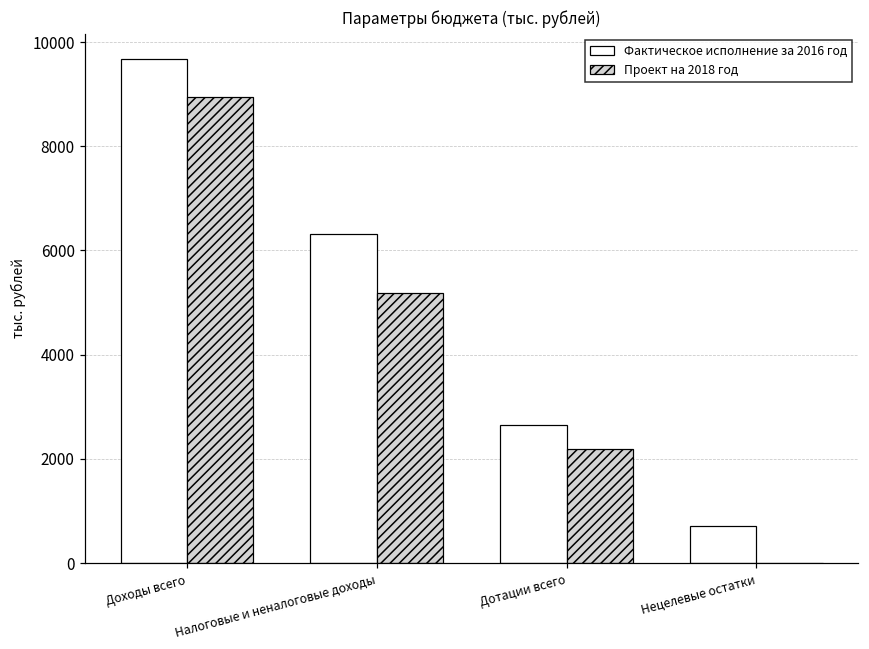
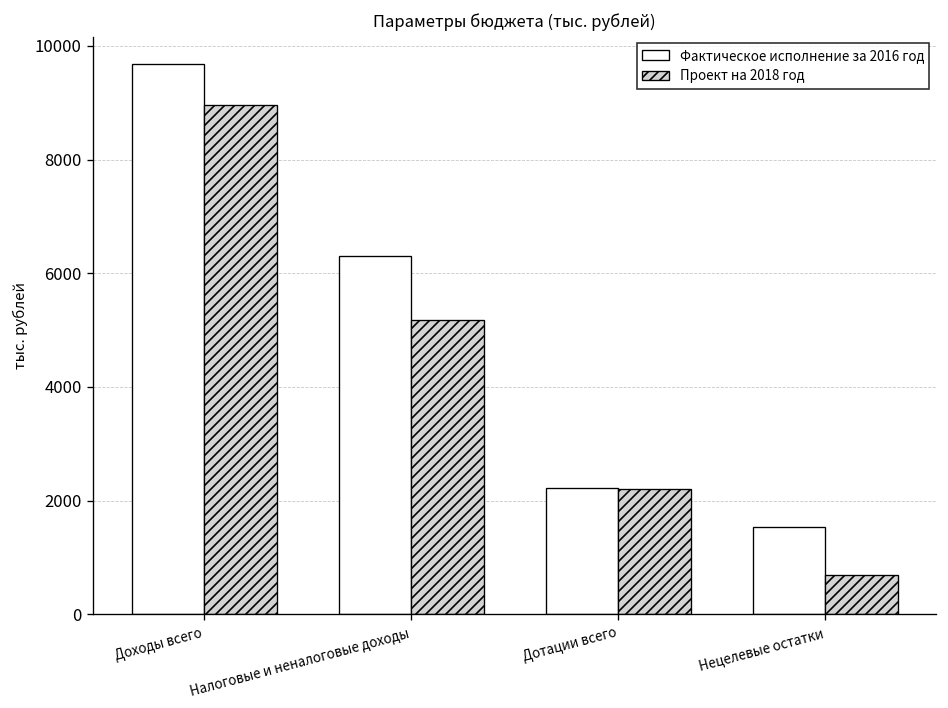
Фактическое исполнение за 2016 год, Дотации всего: 2700 -> 2200
Фактическое исполнение за 2016 год, Нецелевые остатки: 700 -> 1500
Проект на 2018 год, Нецелевые остатки: 0 -> 700
